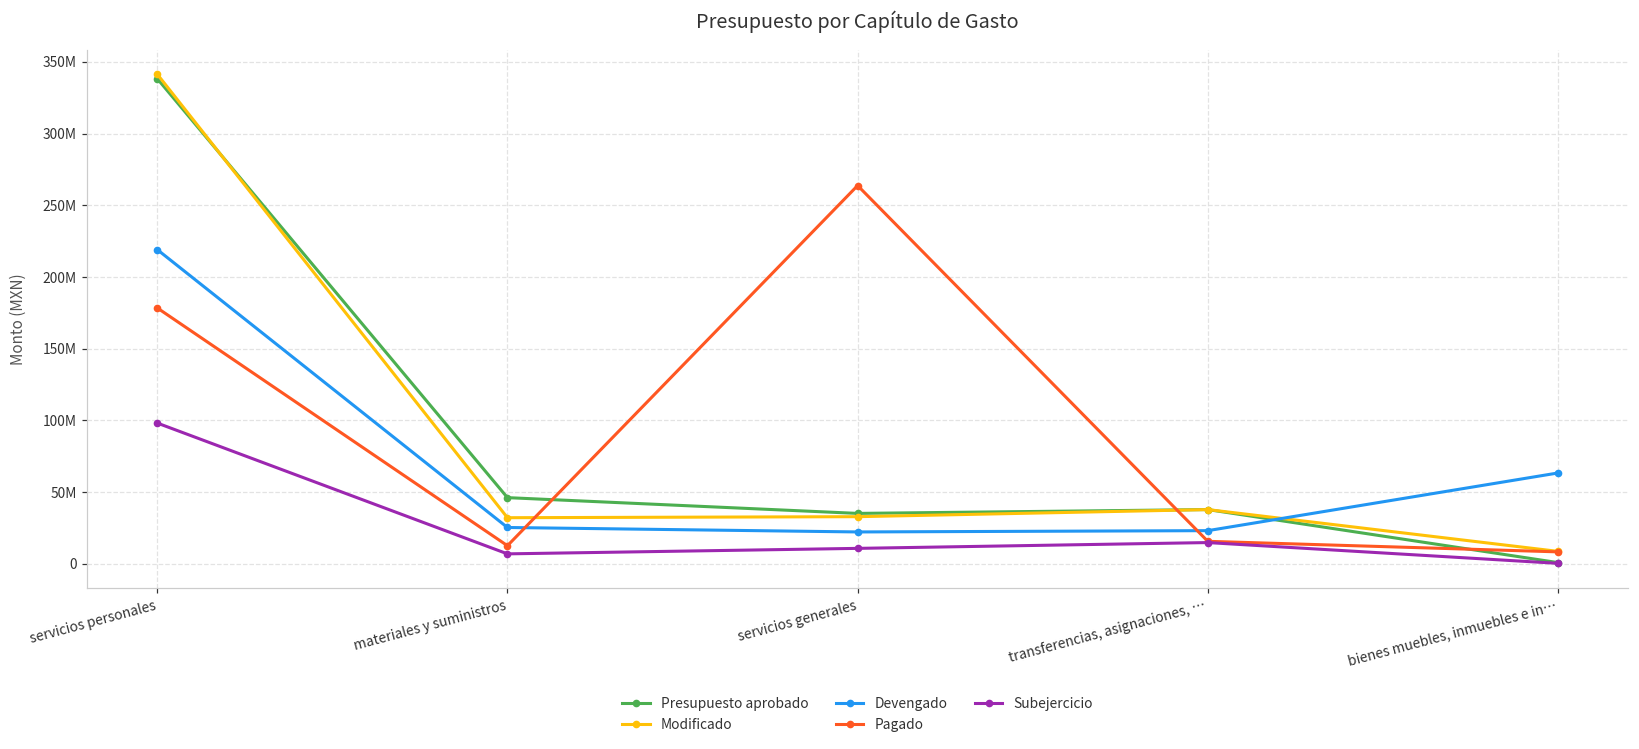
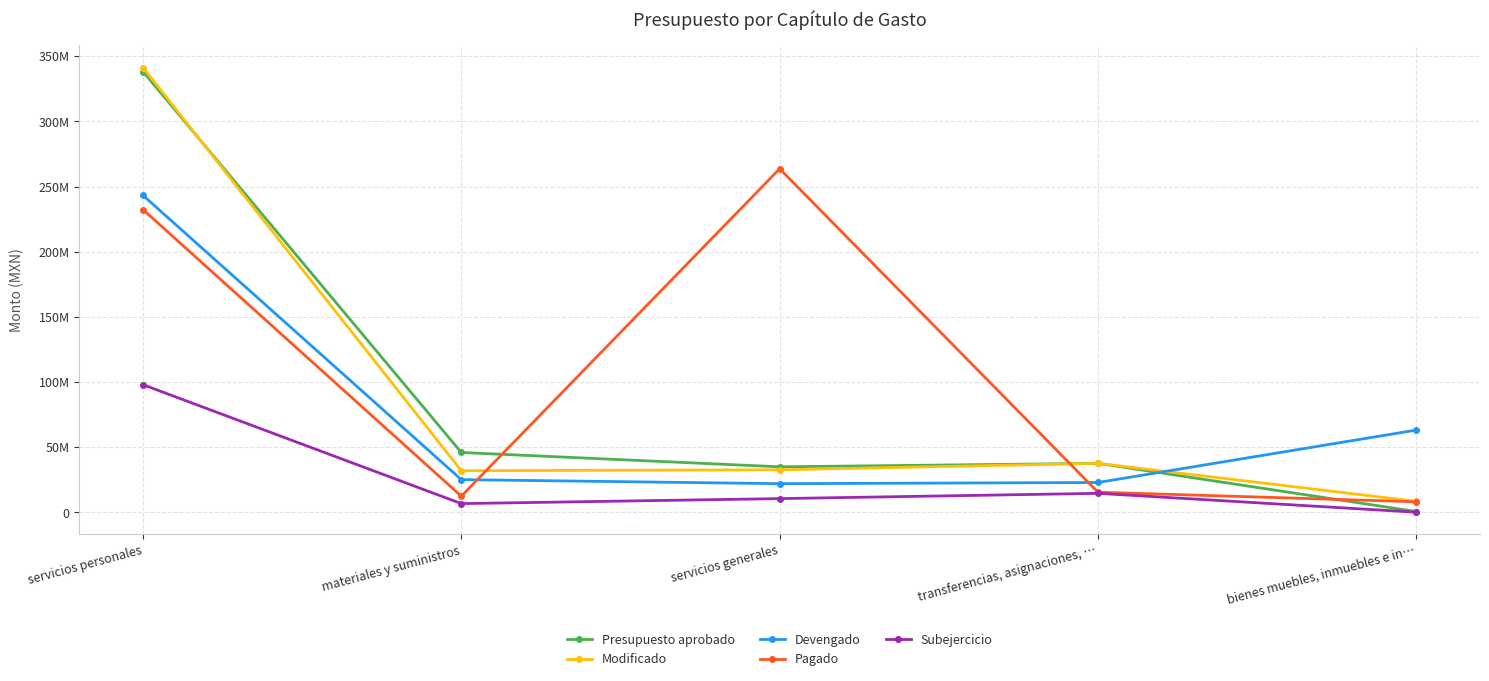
Devengado, servicios personales: 219000000 -> 243000000
Pagado, servicios personales: 178000000 -> 232000000
